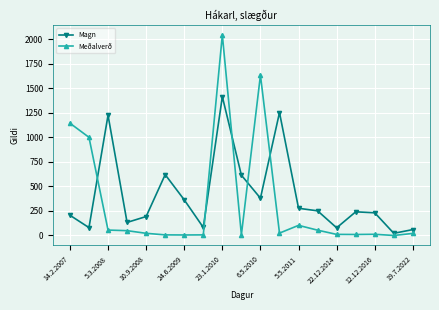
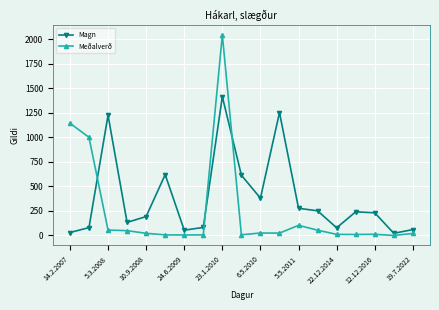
Magn, 14.2.2007: 200 -> 0
Magn, 24.6.2009: 400 -> 100
Meðalverð, 6.5.2010: 1600 -> 0
